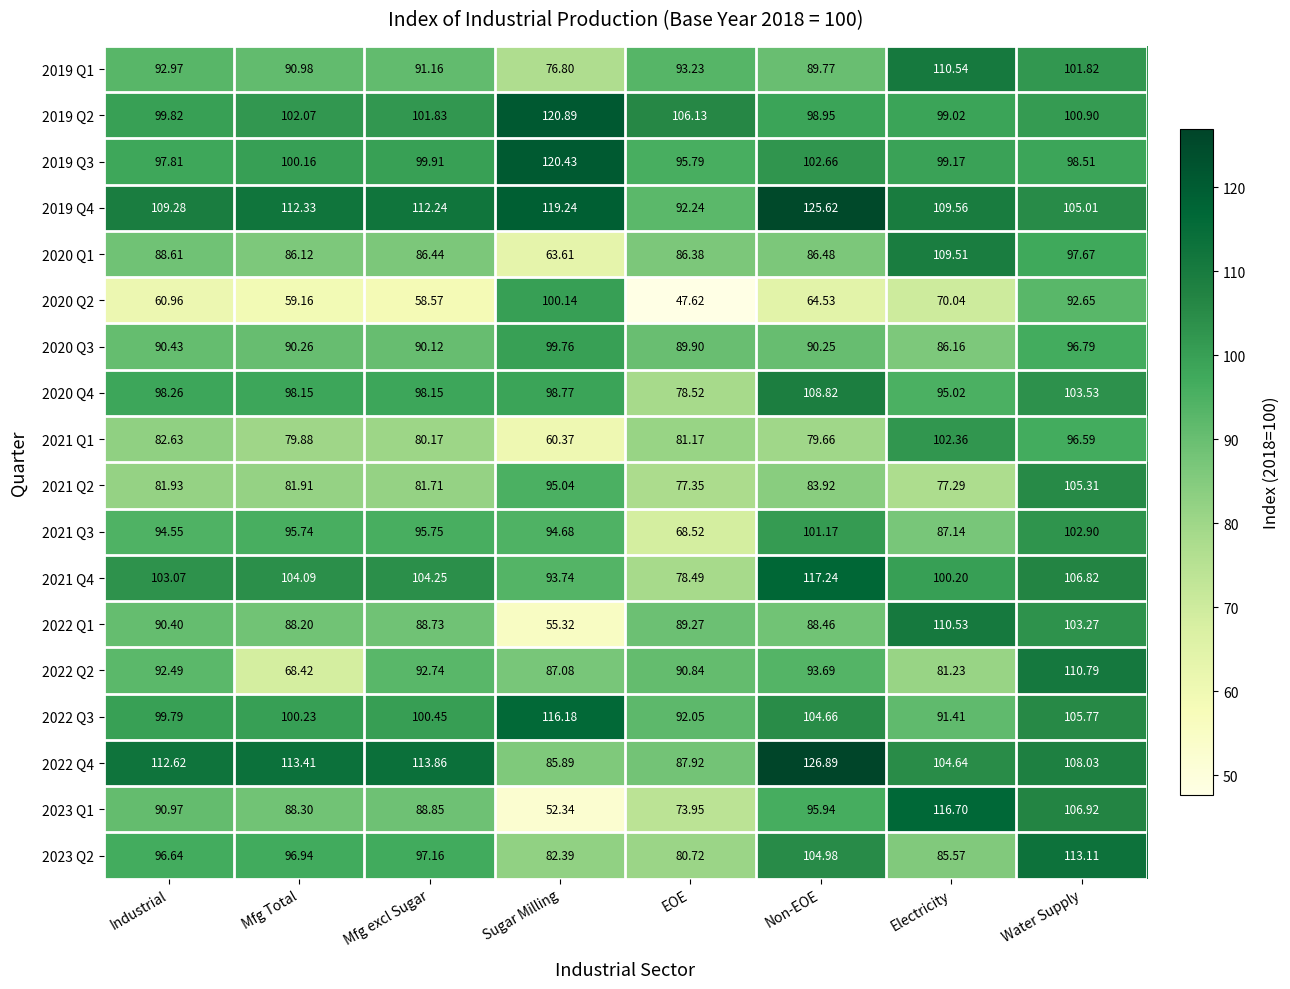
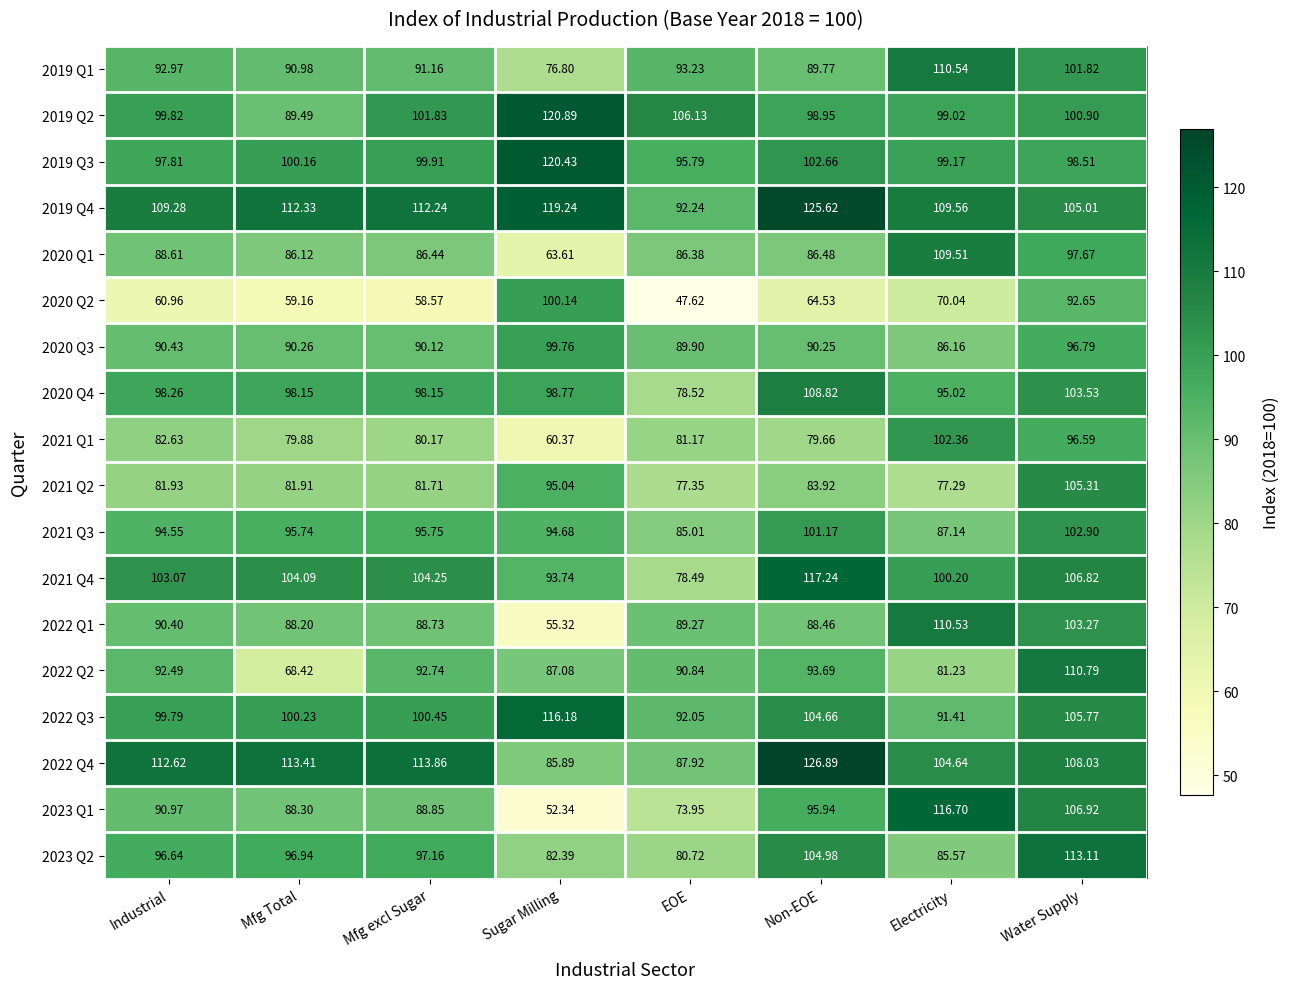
2019 Q2, Mfg Total: 102.07 -> 89.49
2021 Q3, EOE: 68.52 -> 85.01
